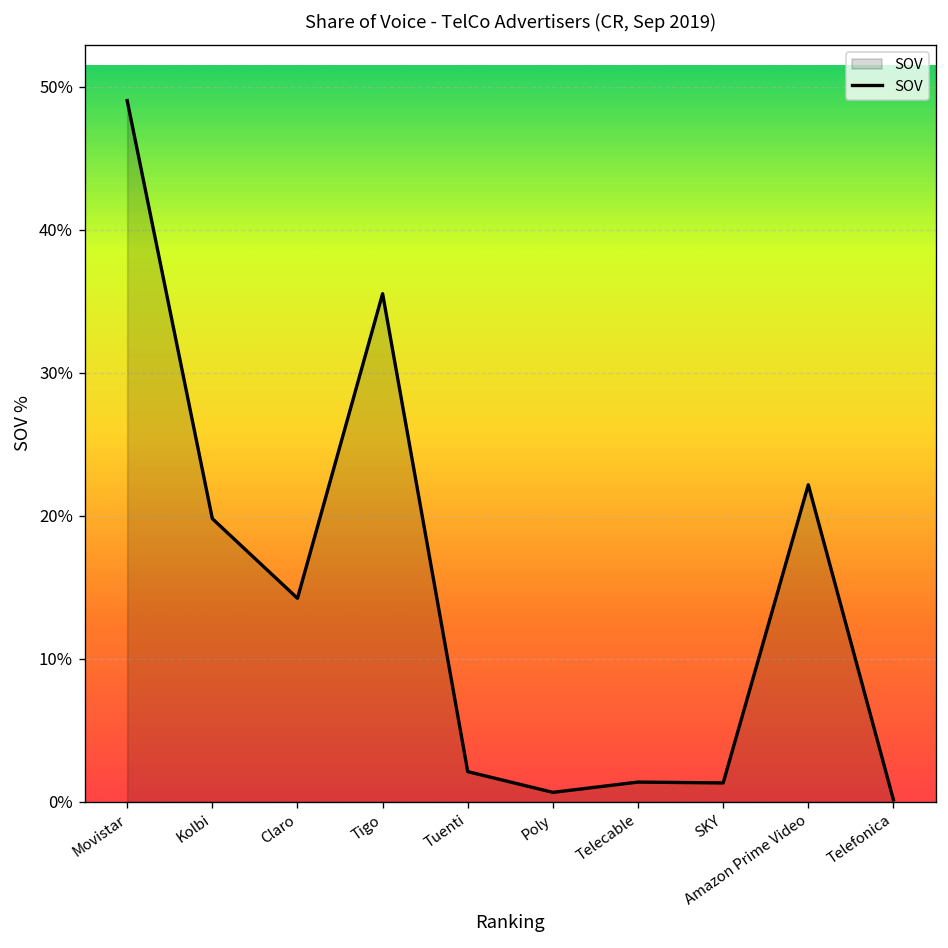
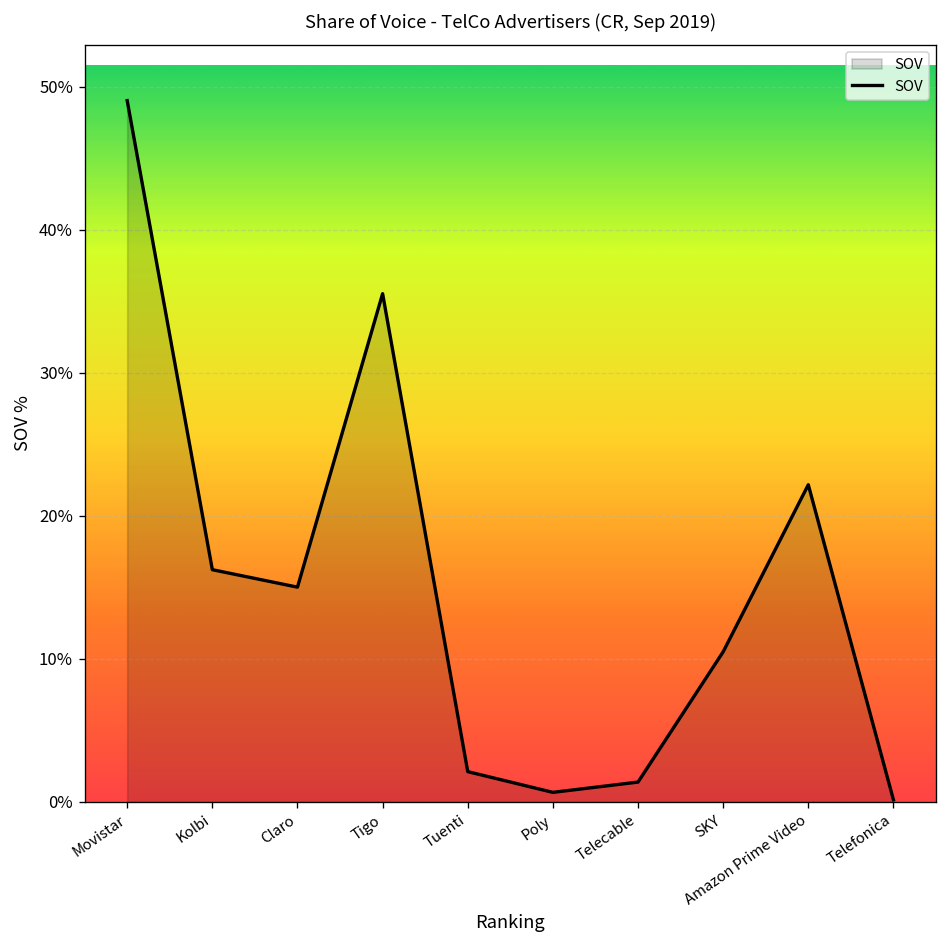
Kolbi: 19.8% -> 16.2%
Claro: 14.2% -> 15.0%
SKY: 1.3% -> 10.5%
